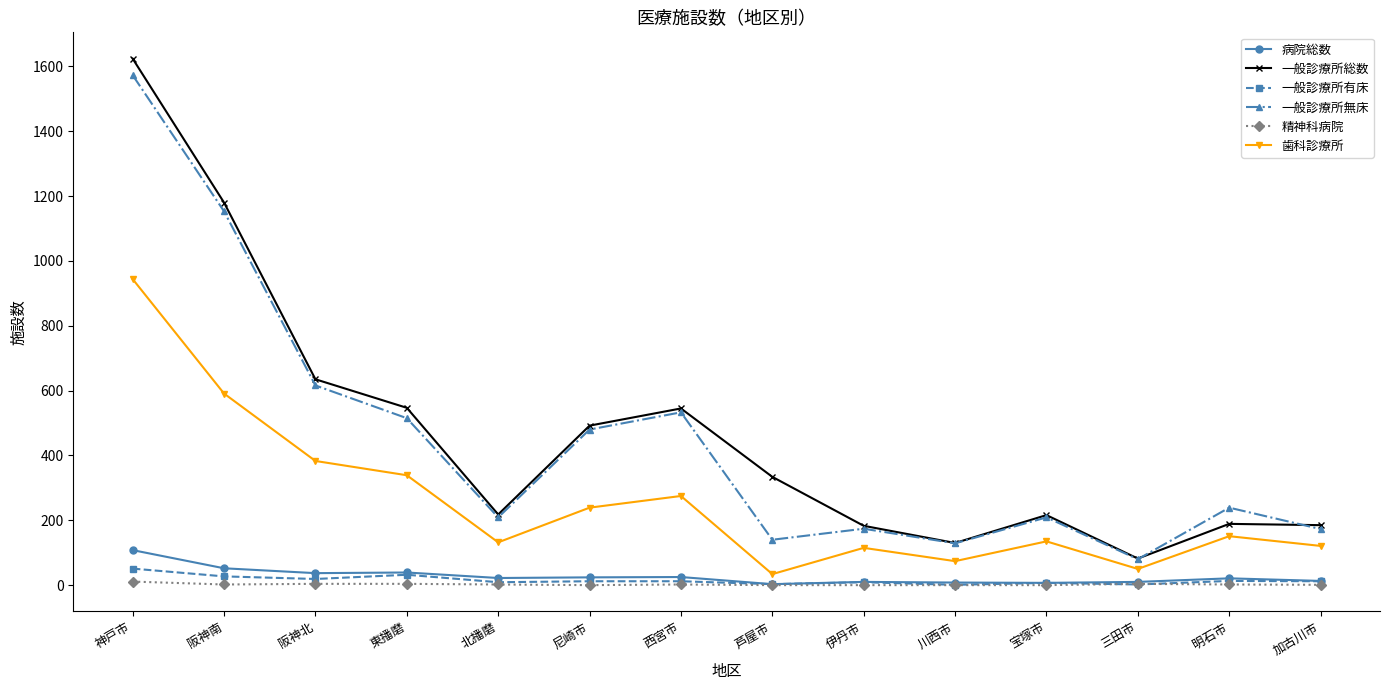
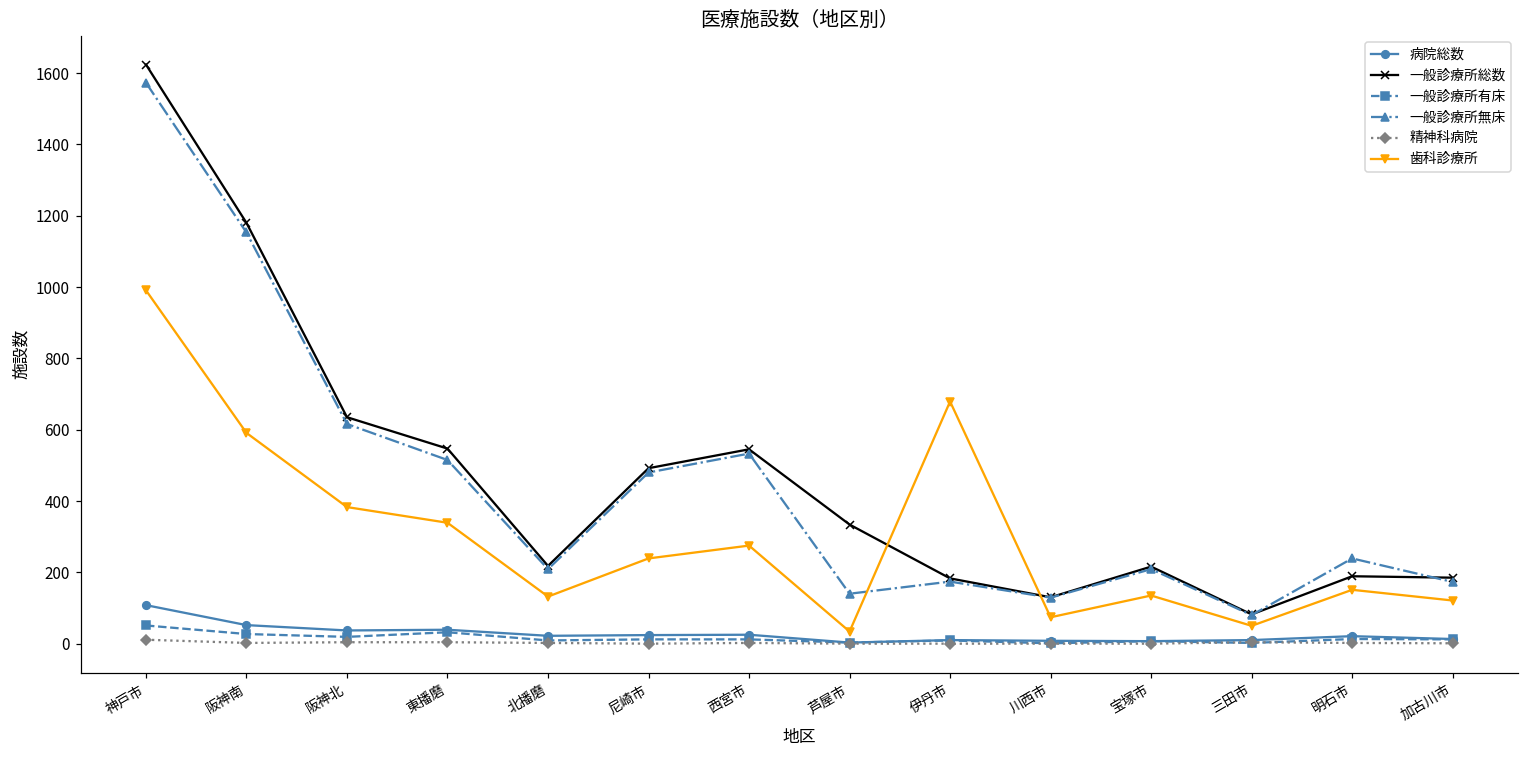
歯科診療所, 神戸市: 940 -> 990
歯科診療所, 伊丹市: 120 -> 680
